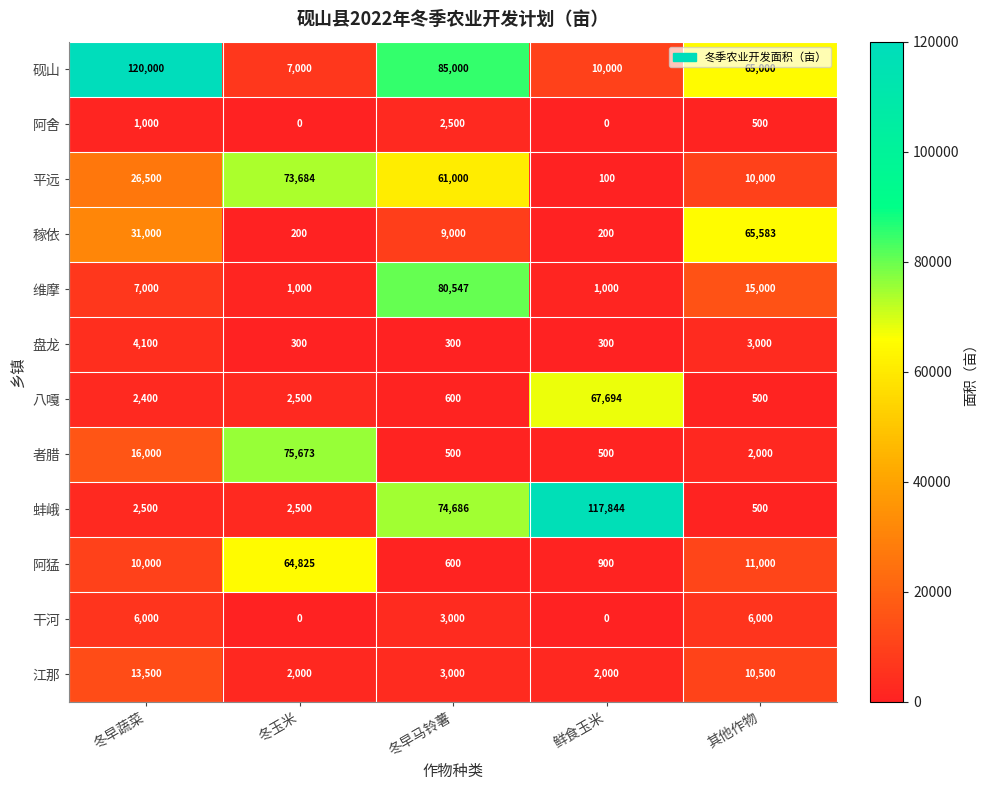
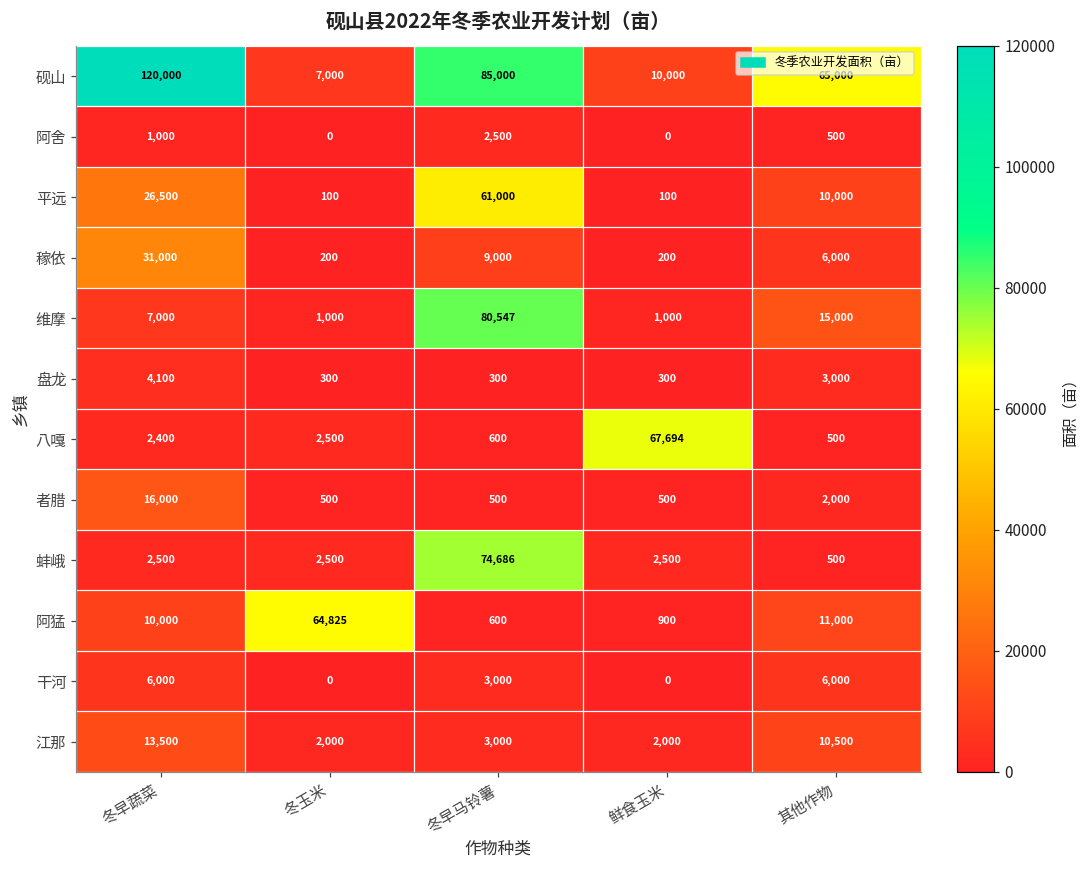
平远, 冬玉米: 73,684 -> 100
稼依, 其他作物: 65,583 -> 6,000
者腊, 冬玉米: 75,673 -> 500
蚌峨, 鲜食玉米: 117,844 -> 2,500
